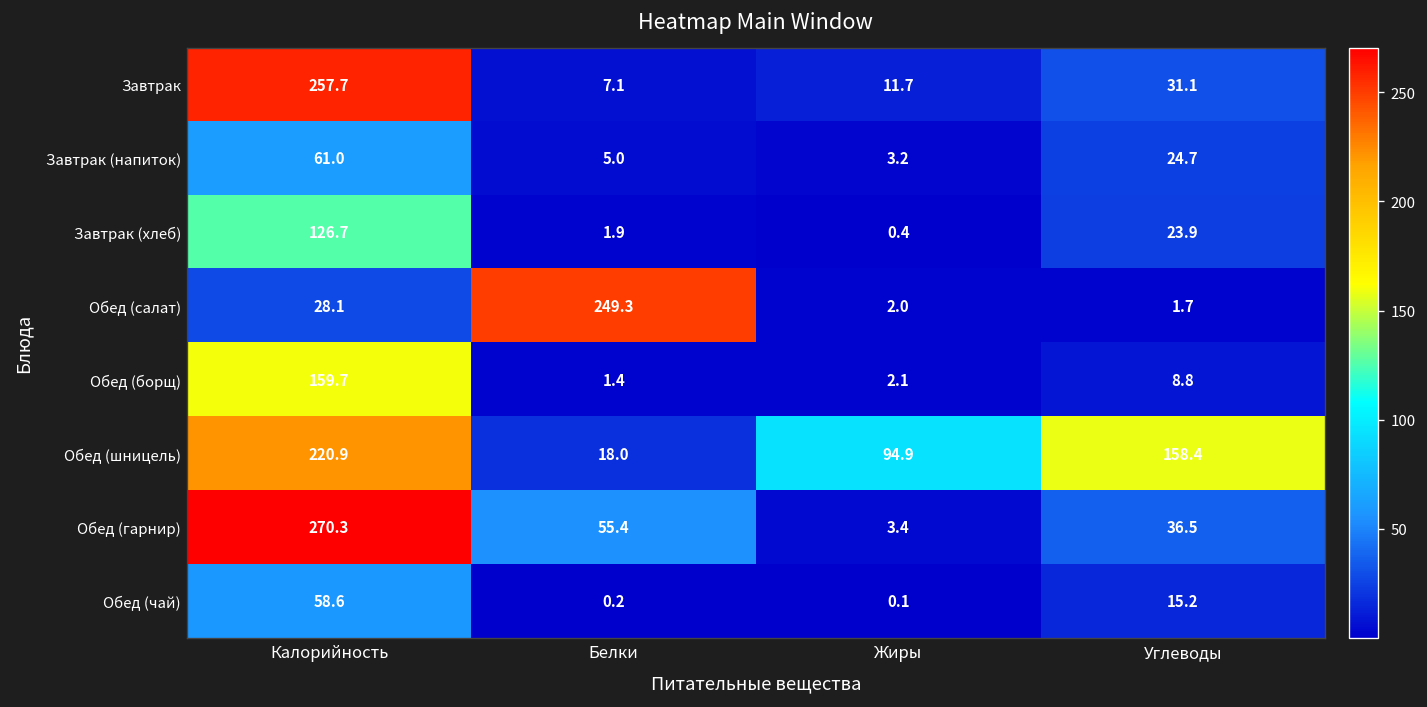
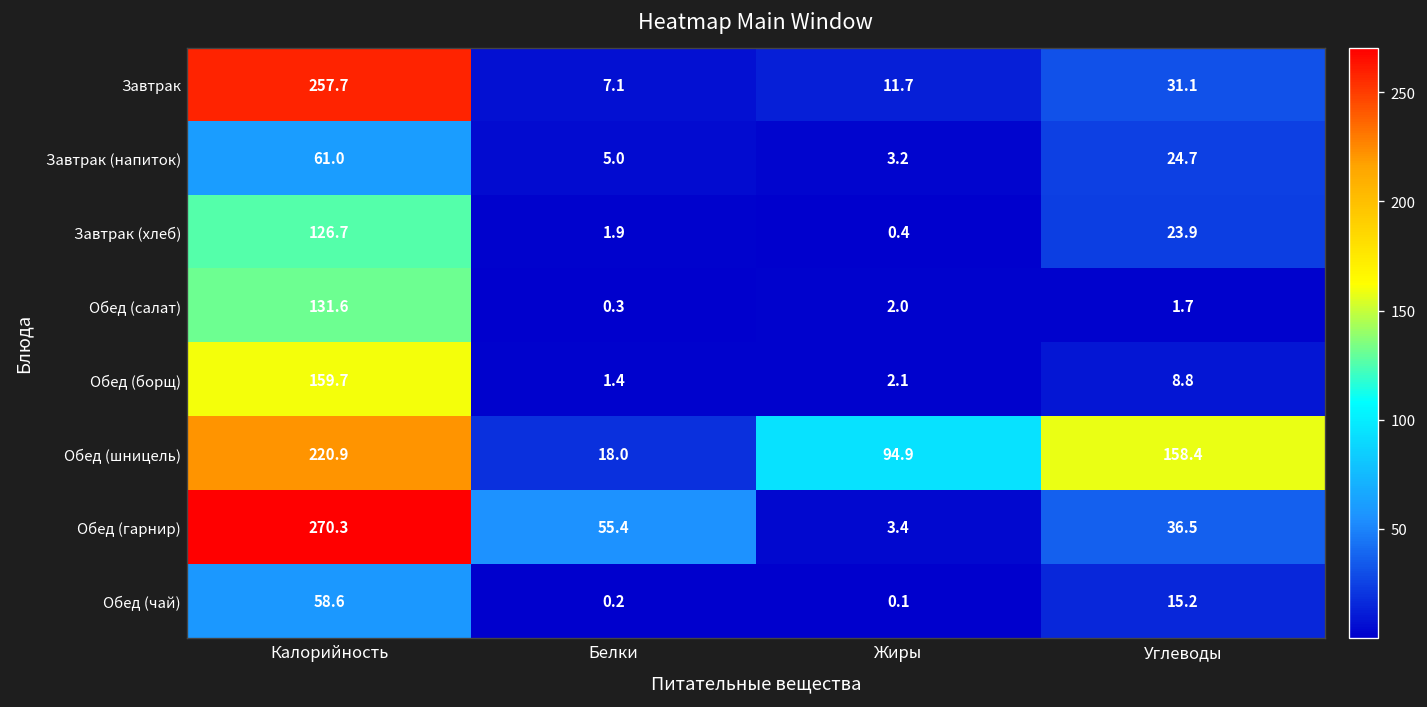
Обед (салат), Калорийность: 28.1 -> 131.6
Обед (салат), Белки: 249.3 -> 0.3
